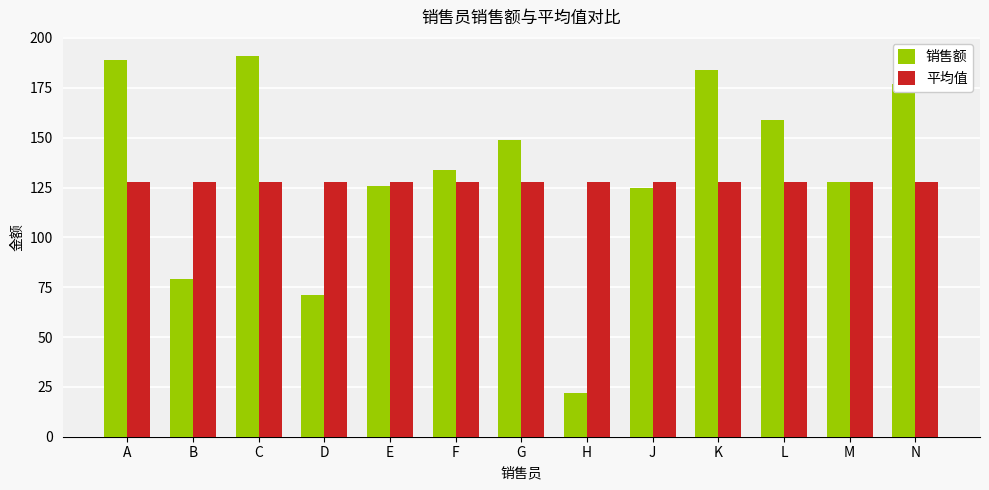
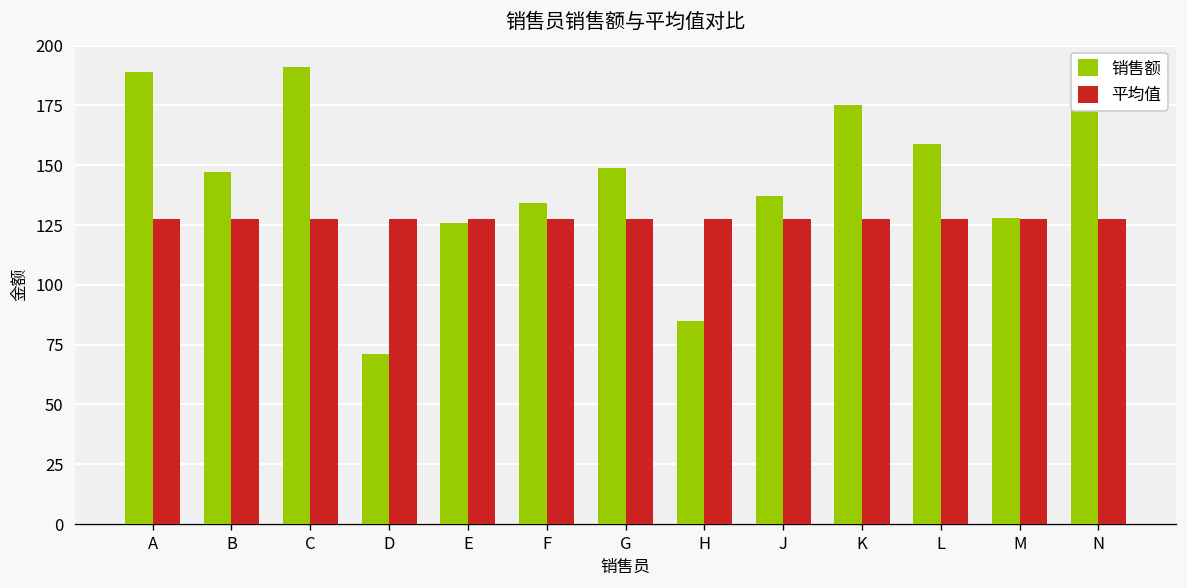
销售额, B: 79 -> 147
销售额, H: 22 -> 85
销售额, J: 125 -> 137
销售额, K: 184 -> 175
